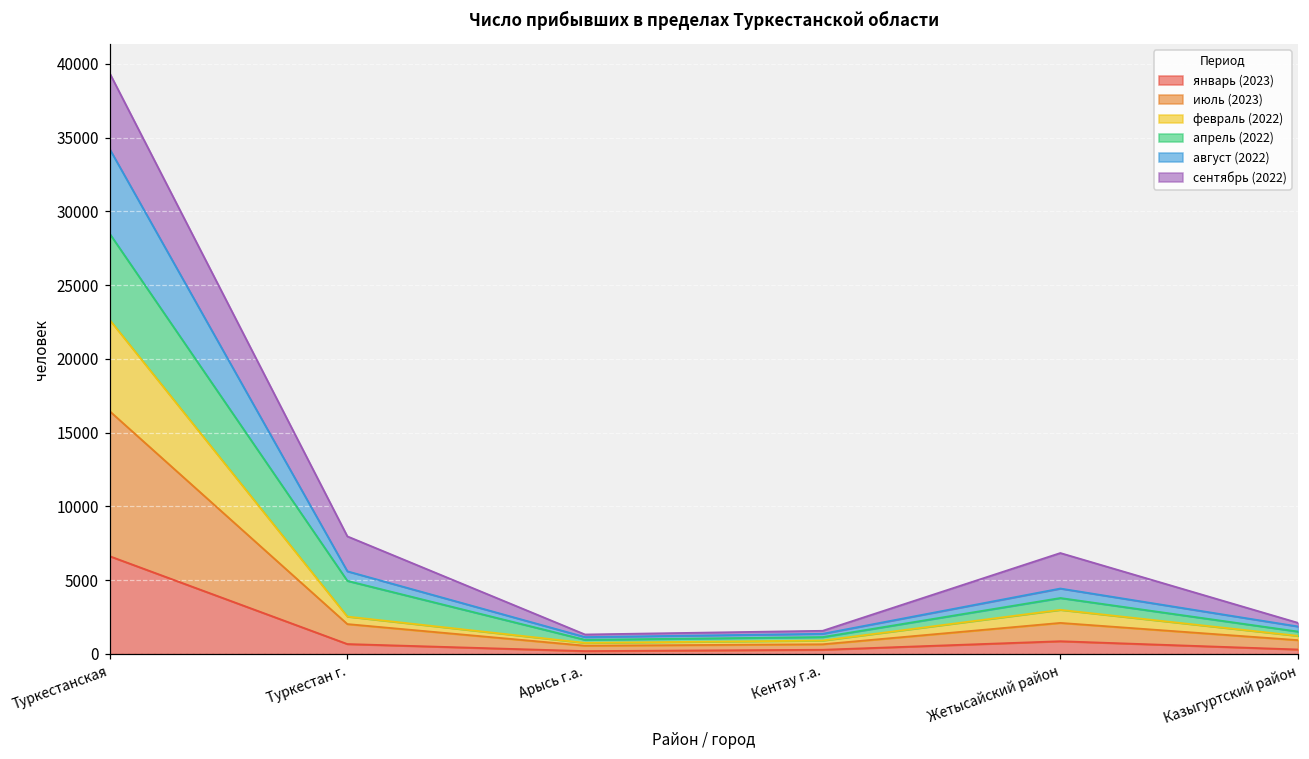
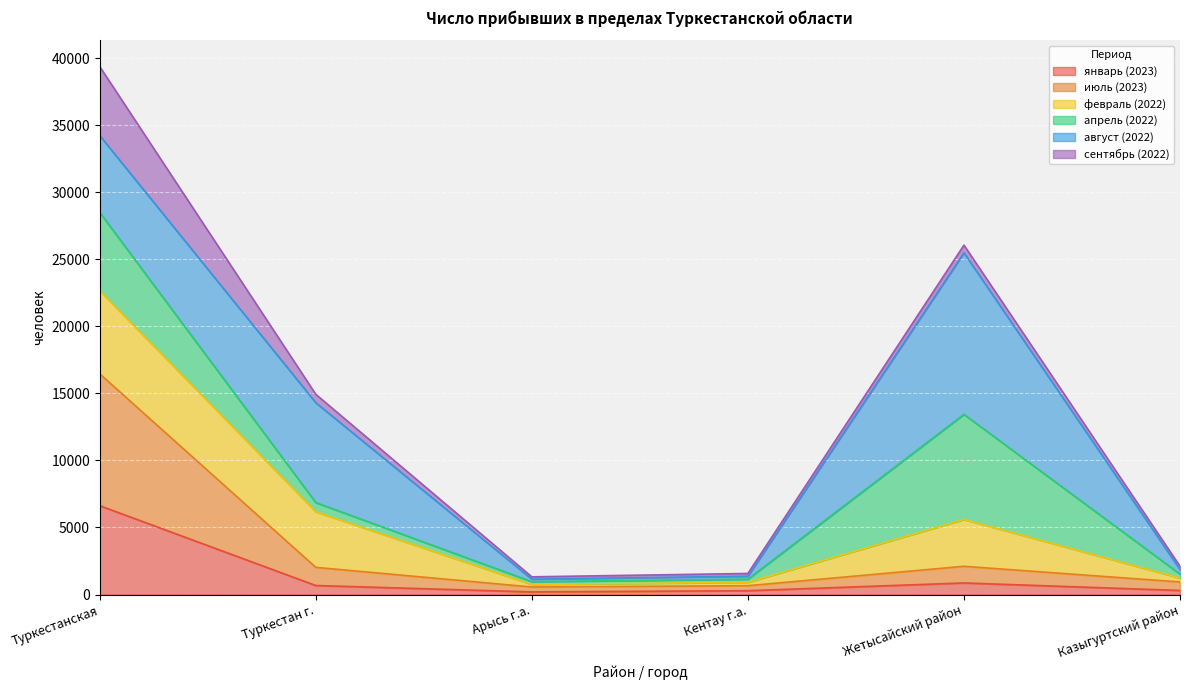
февраль (2022), Туркестан г.: 500 -> 4100
апрель (2022), Туркестан г.: 2400 -> 700
август (2022), Туркестан г.: 600 -> 7400
сентябрь (2022), Туркестан г.: 2400 -> 600
февраль (2022), Жетысайский район: 900 -> 3500
апрель (2022), Жетысайский район: 800 -> 7800
август (2022), Жетысайский район: 600 -> 12000
сентябрь (2022), Жетысайский район: 2400 -> 600
